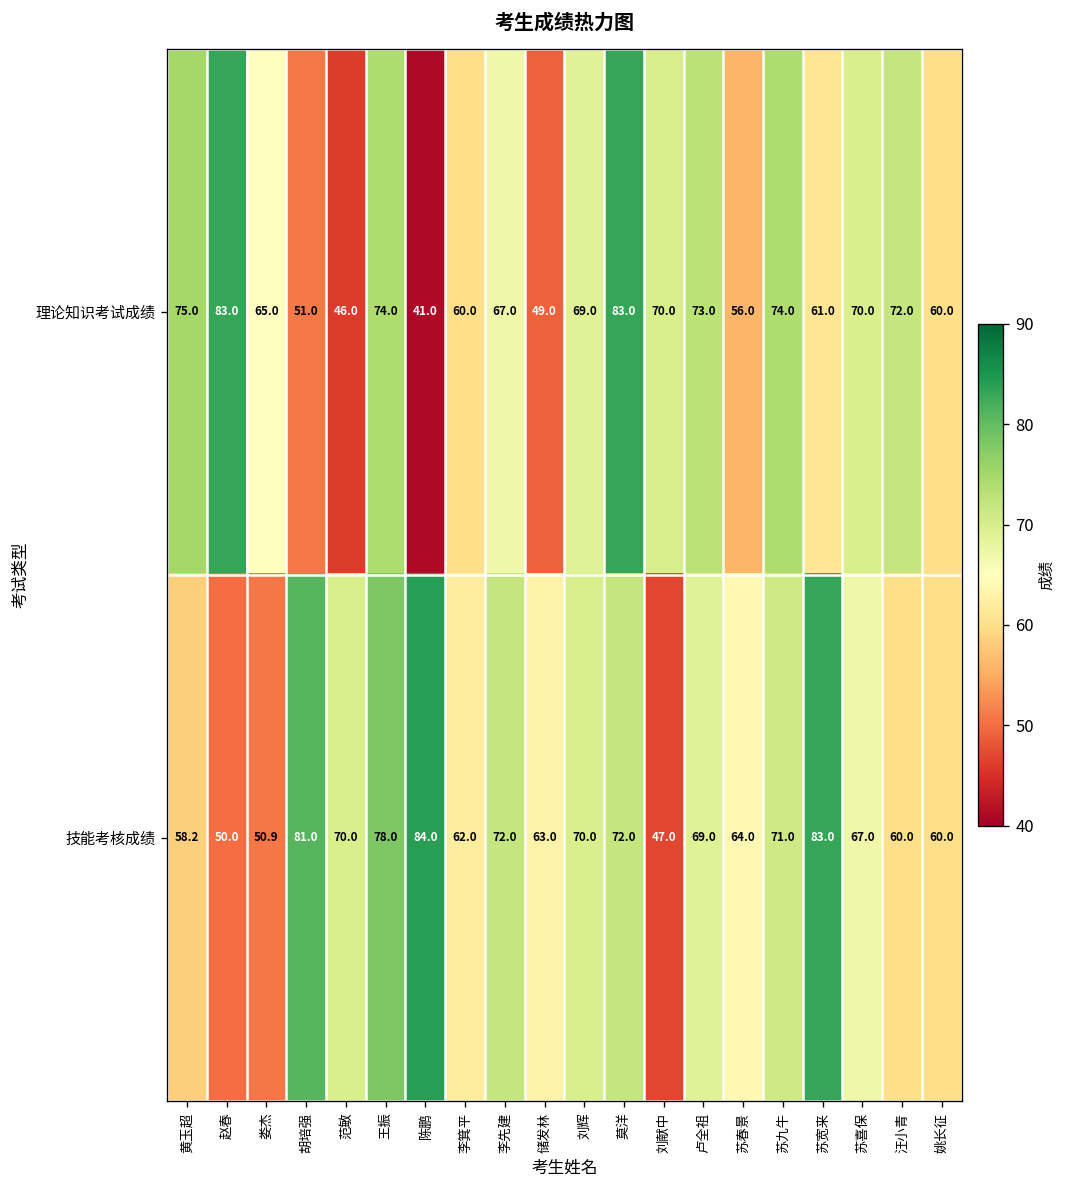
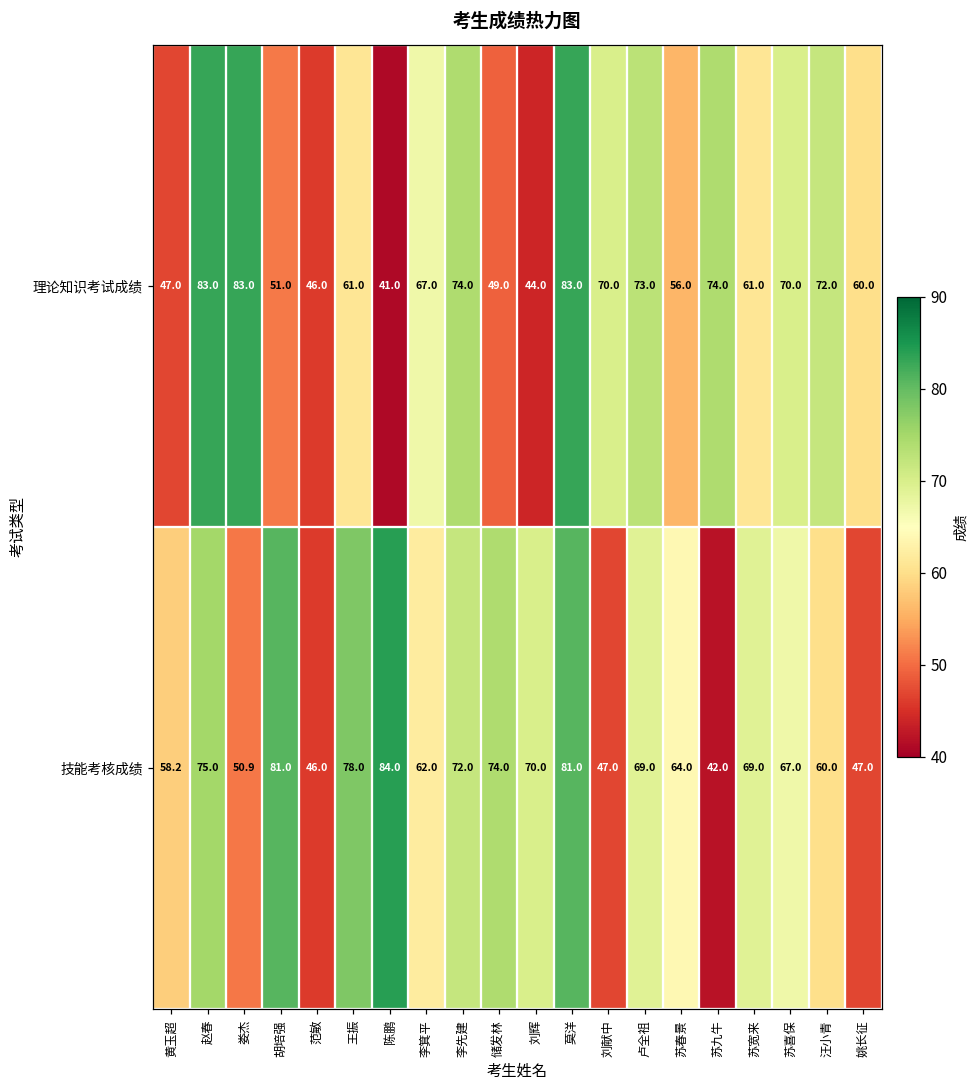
理论知识考试成绩, 黄玉超: 75.0 -> 47.0
理论知识考试成绩, 娄杰: 65.0 -> 83.0
理论知识考试成绩, 王振: 74.0 -> 61.0
理论知识考试成绩, 李箕平: 60.0 -> 67.0
理论知识考试成绩, 李先建: 67.0 -> 74.0
理论知识考试成绩, 刘辉: 69.0 -> 44.0
技能考核成绩, 赵春: 50.0 -> 75.0
技能考核成绩, 范敏: 70.0 -> 46.0
技能考核成绩, 储发林: 63.0 -> 74.0
技能考核成绩, 莫洋: 72.0 -> 81.0
技能考核成绩, 苏九牛: 71.0 -> 42.0
技能考核成绩, 苏宽来: 83.0 -> 69.0
技能考核成绩, 姚长征: 60.0 -> 47.0
